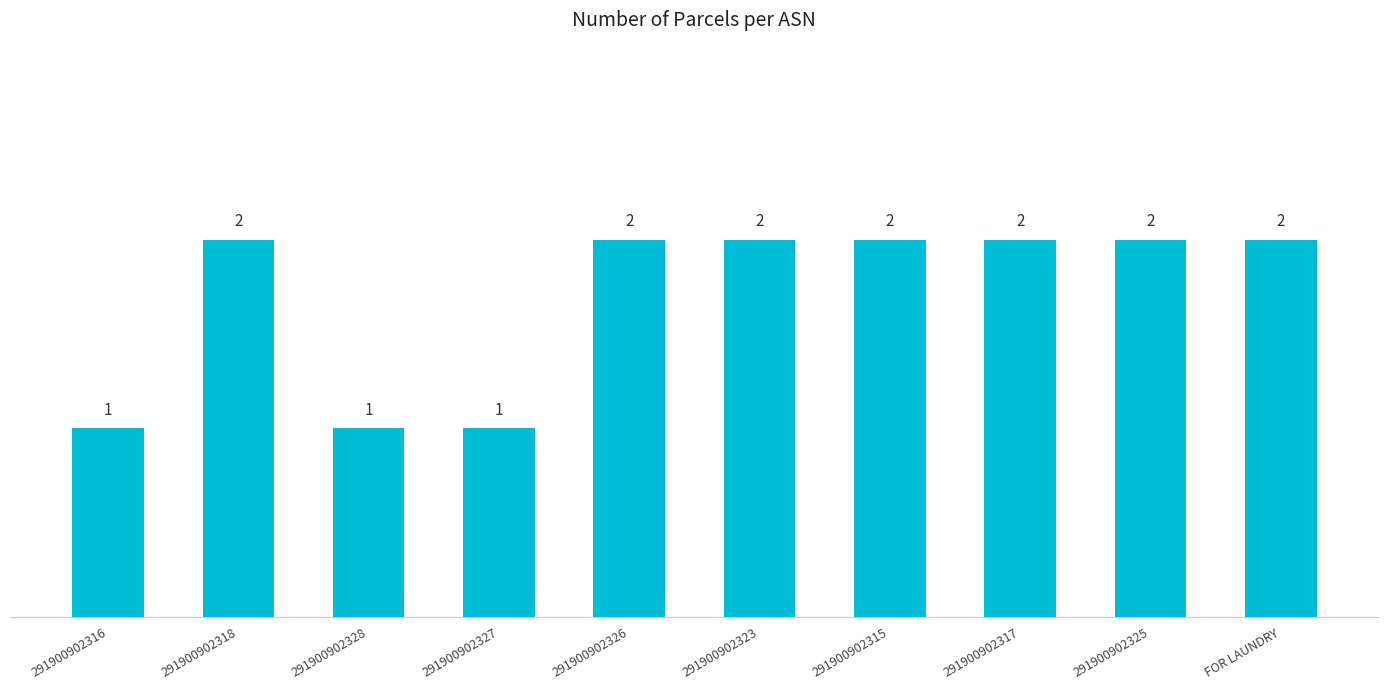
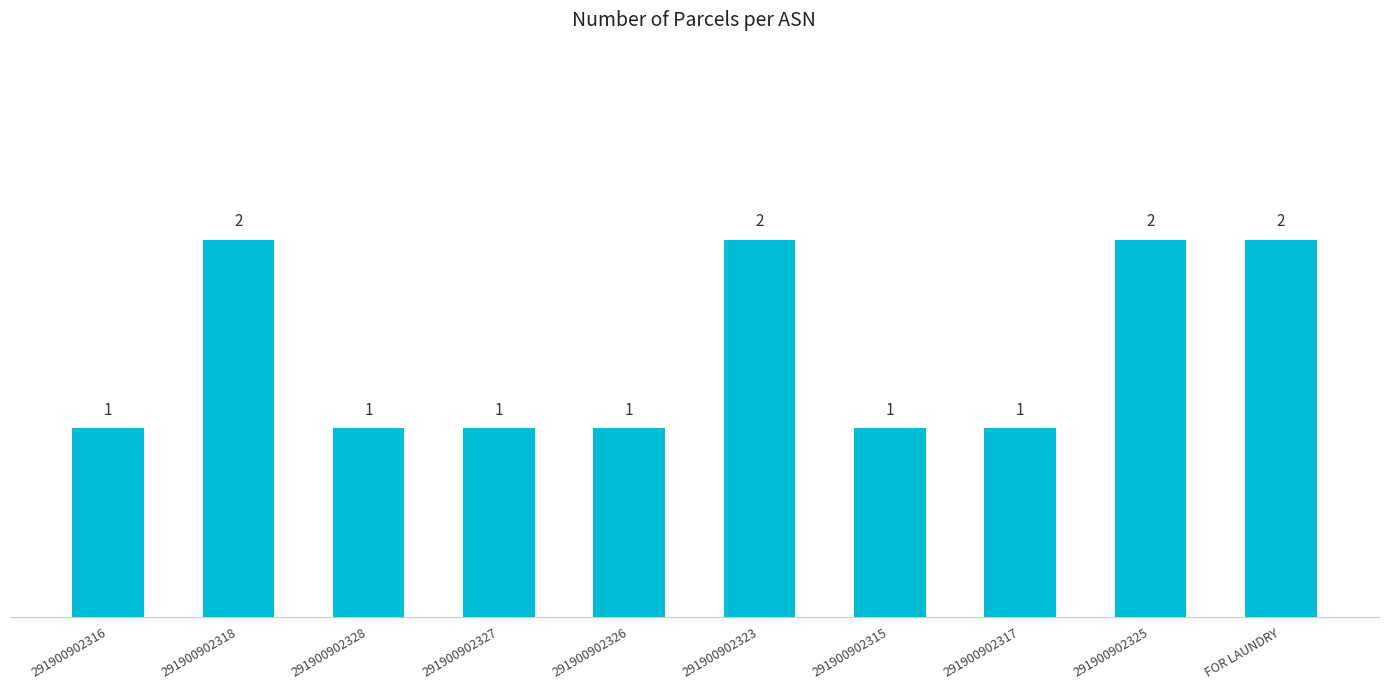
291900902326: 2 -> 1
291900902315: 2 -> 1
291900902317: 2 -> 1
